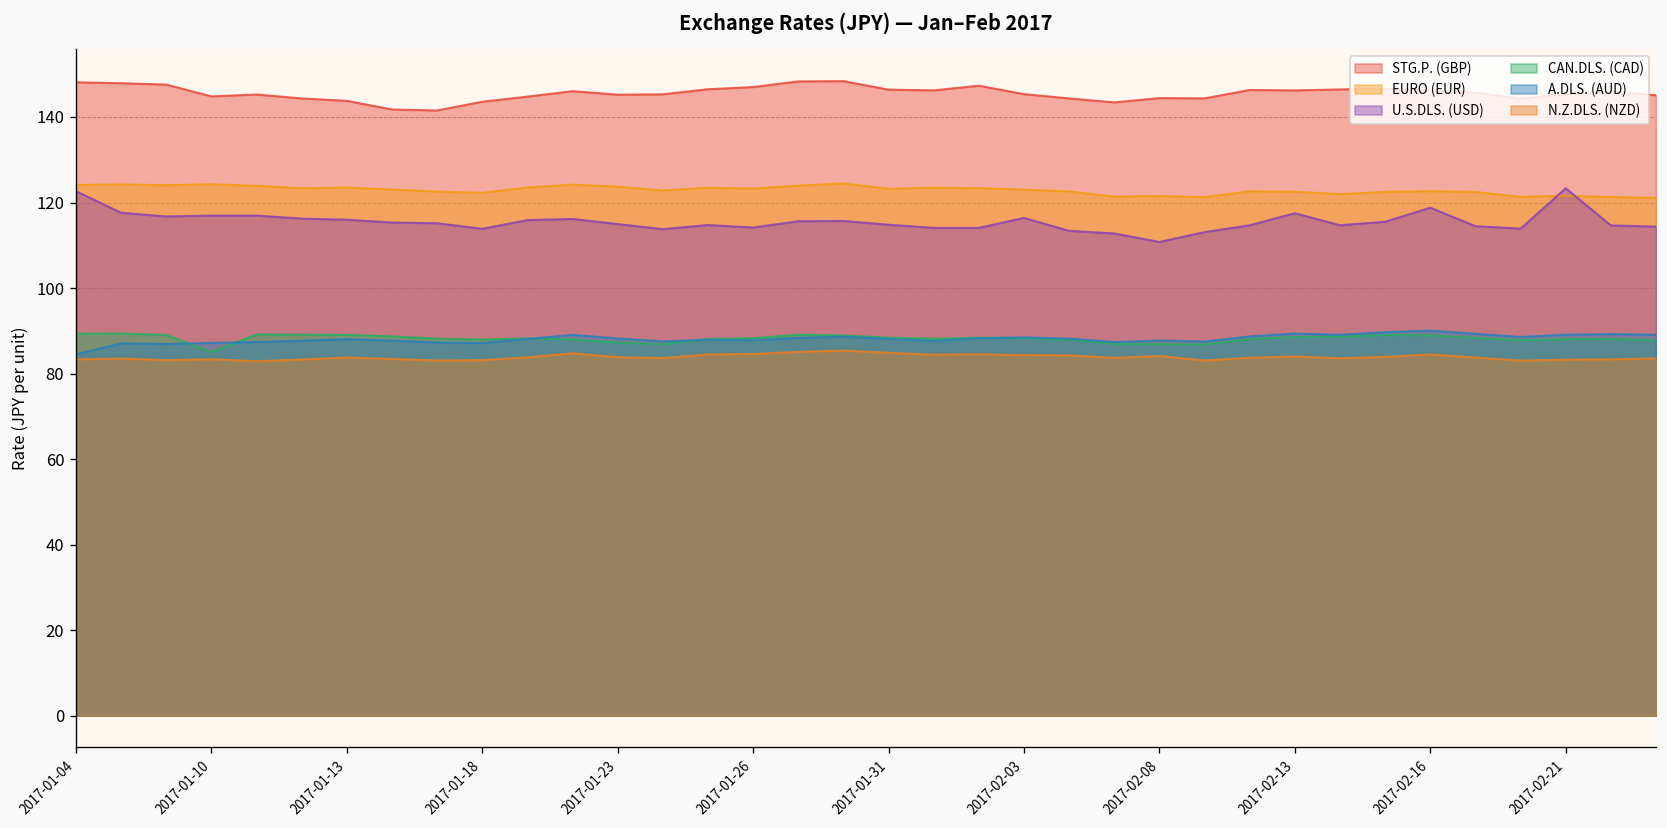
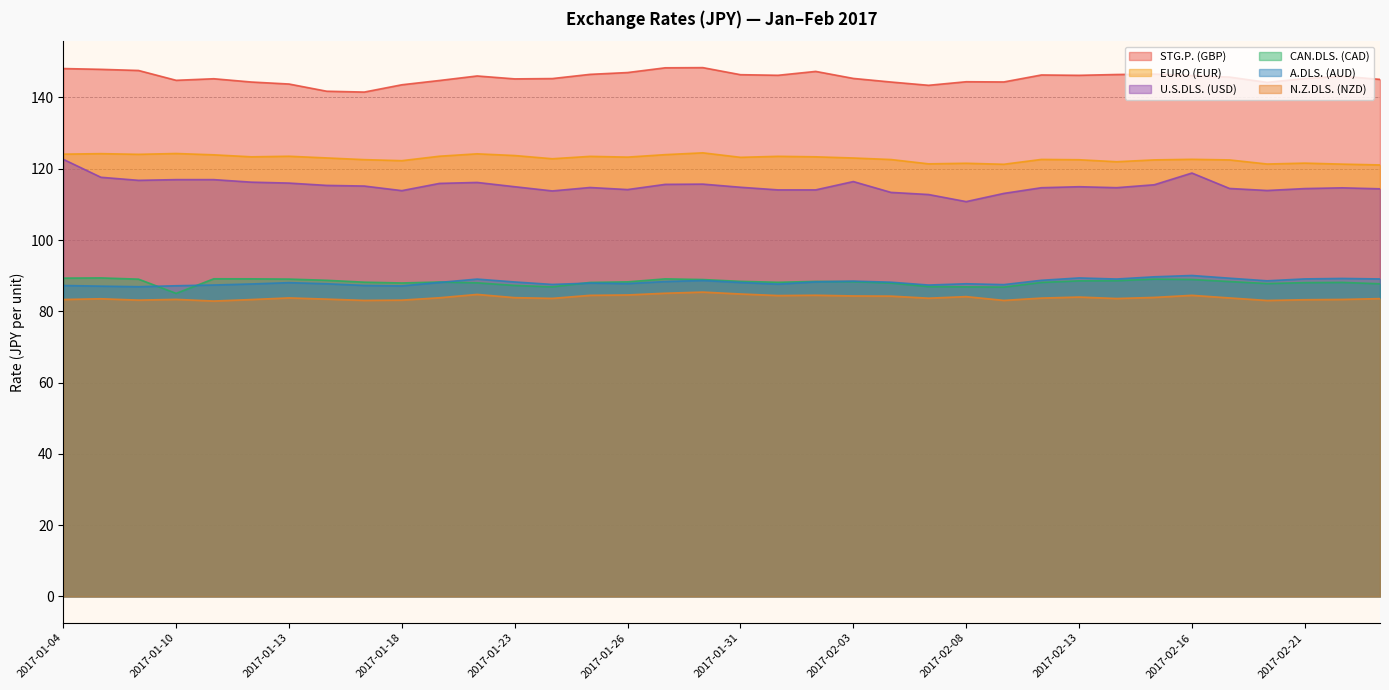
A.DLS. (AUD), 2017-01-04: 85 -> 87
U.S.DLS. (USD), 2017-02-13: 118 -> 115
U.S.DLS. (USD), 2017-02-21: 123 -> 114
